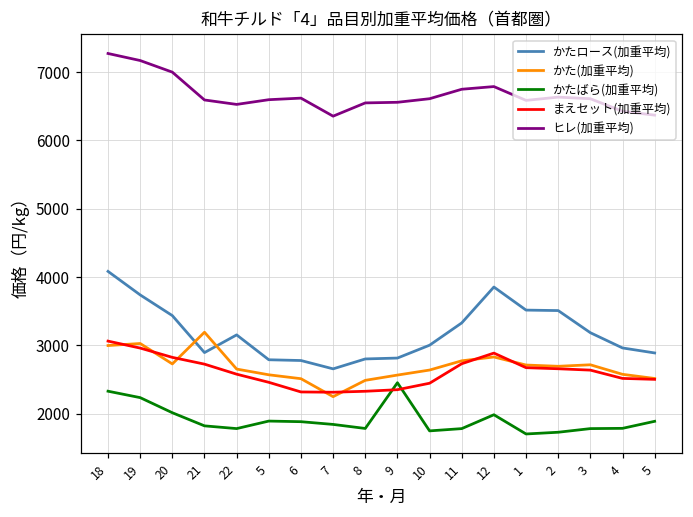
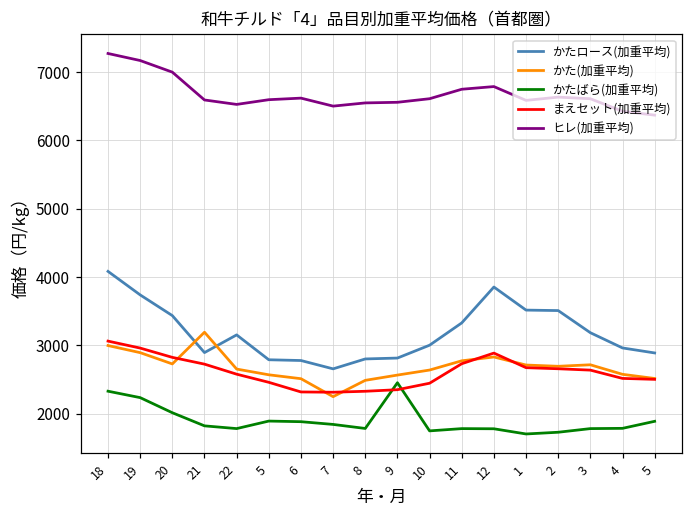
かた(加重平均), 19: 3000 -> 2900
ヒレ(加重平均), 7: 6400 -> 6500
かたばら(加重平均), 12: 2000 -> 1800
